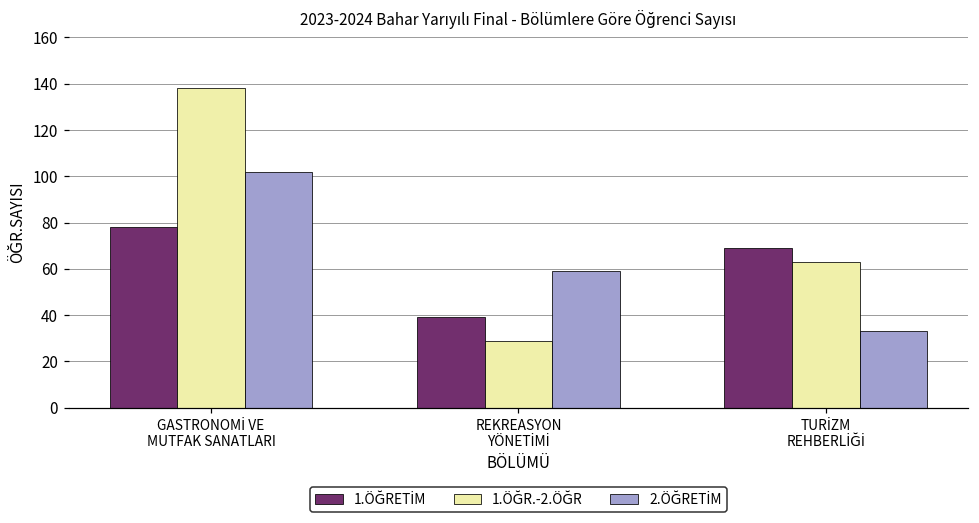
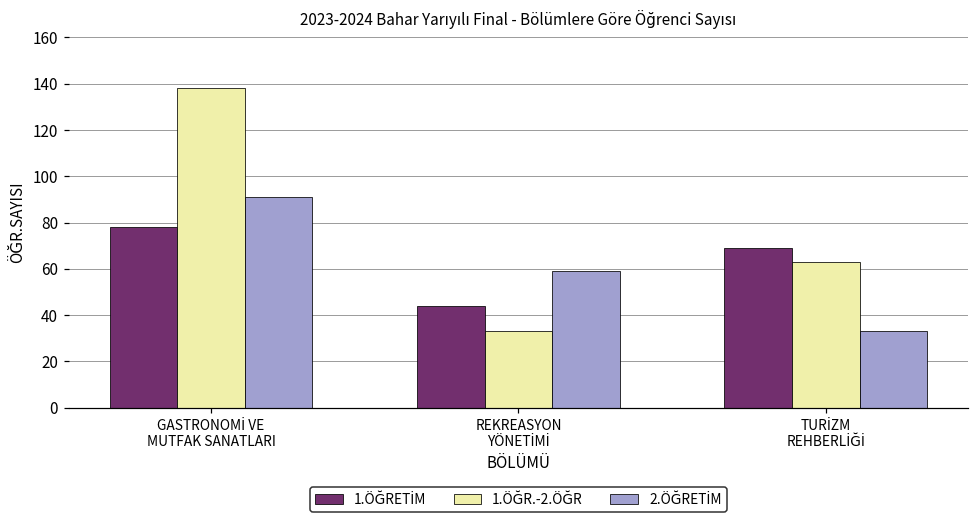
2.ÖĞRETİM, GASTRONOMİ VE MUTFAK SANATLARI: 102 -> 91
1.ÖĞRETİM, REKREASYON YÖNETİMİ: 39 -> 44
1.ÖĞR.-2.ÖĞR, REKREASYON YÖNETİMİ: 29 -> 33
